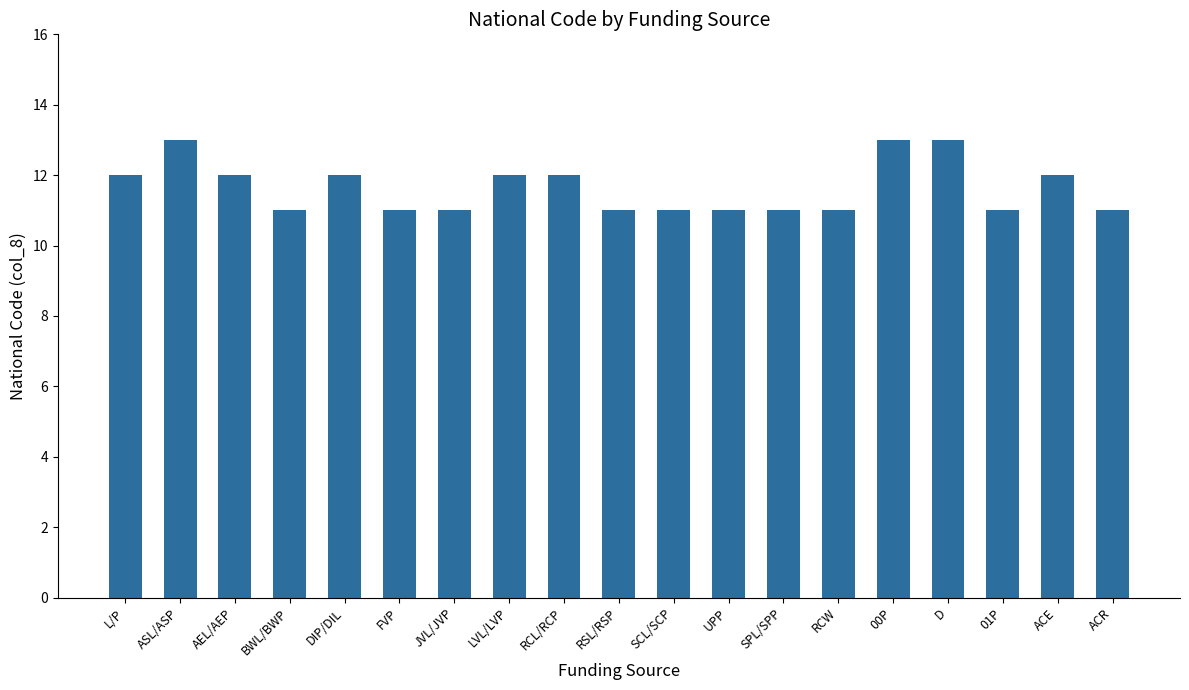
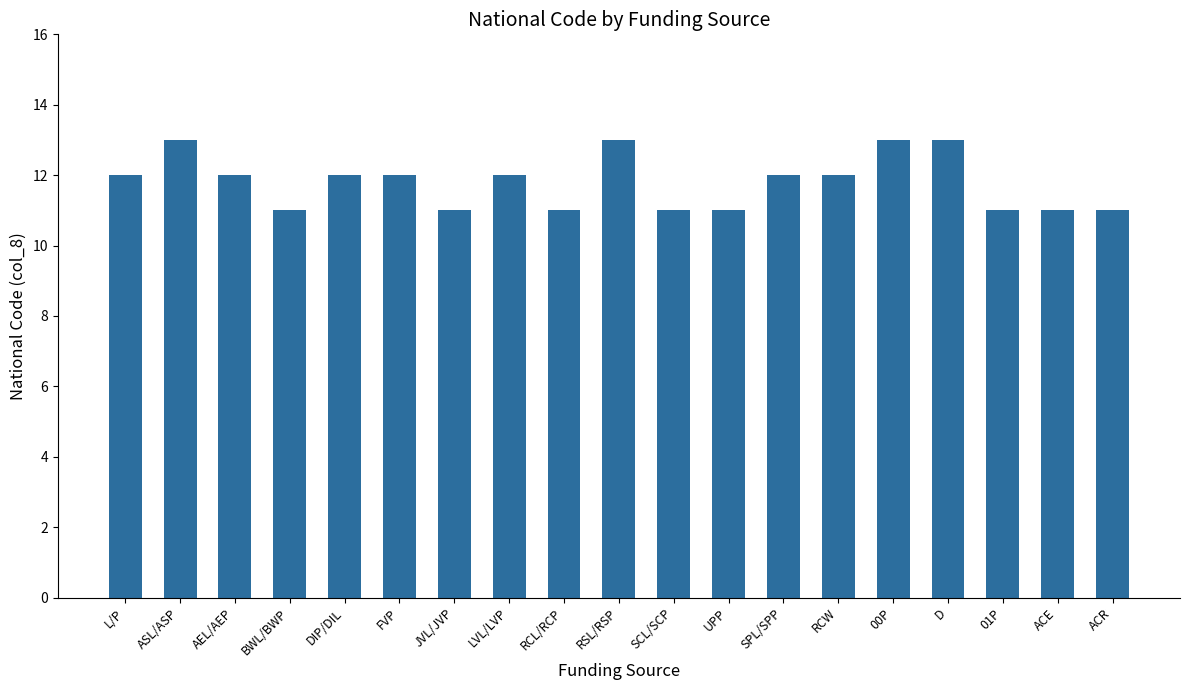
FVP: 11 -> 12
RCL/RCP: 12 -> 11
RSL/RSP: 11 -> 13
SPL/SPP: 11 -> 12
RCW: 11 -> 12
ACE: 12 -> 11
